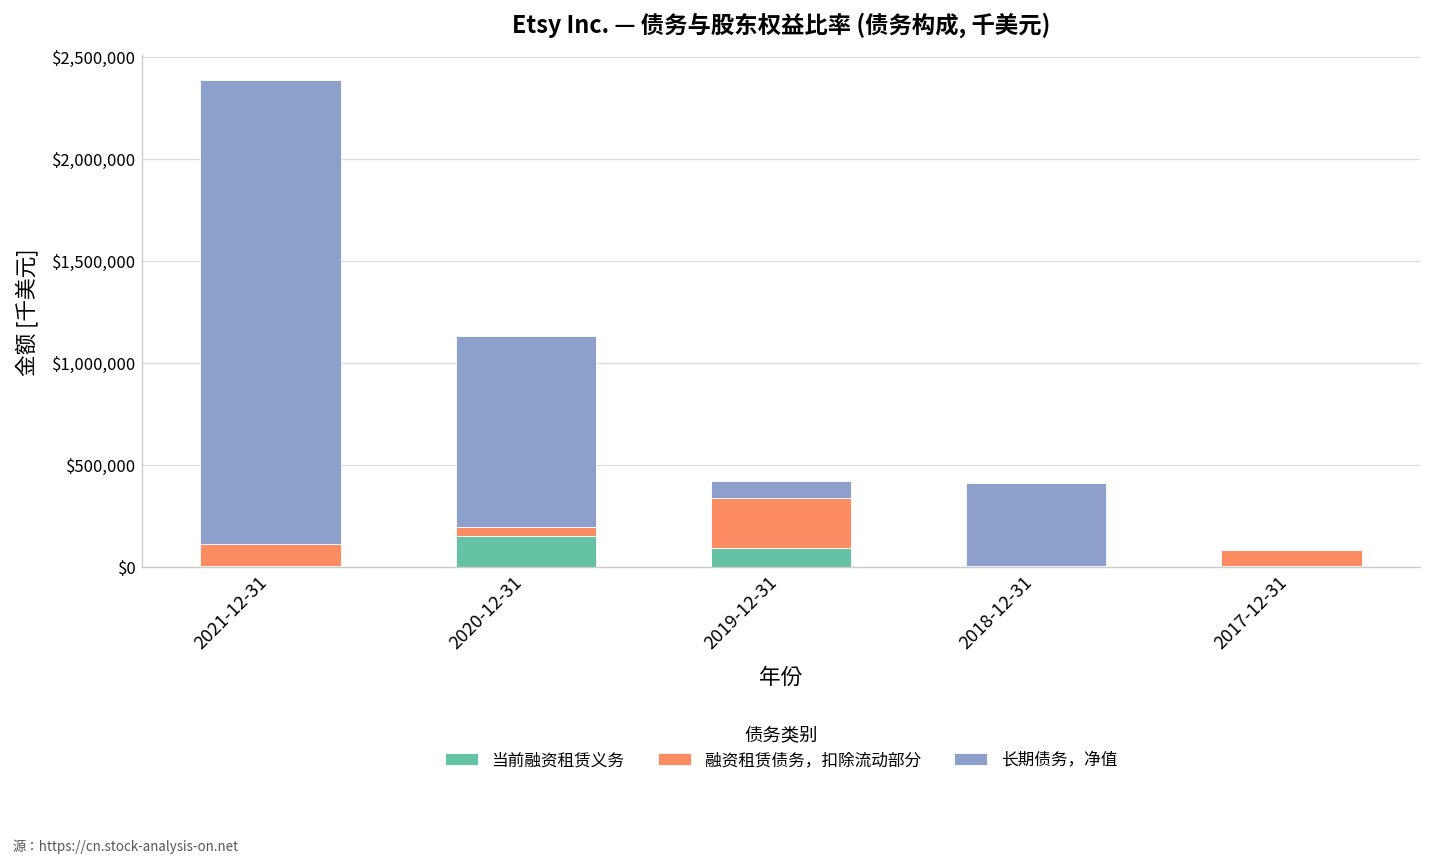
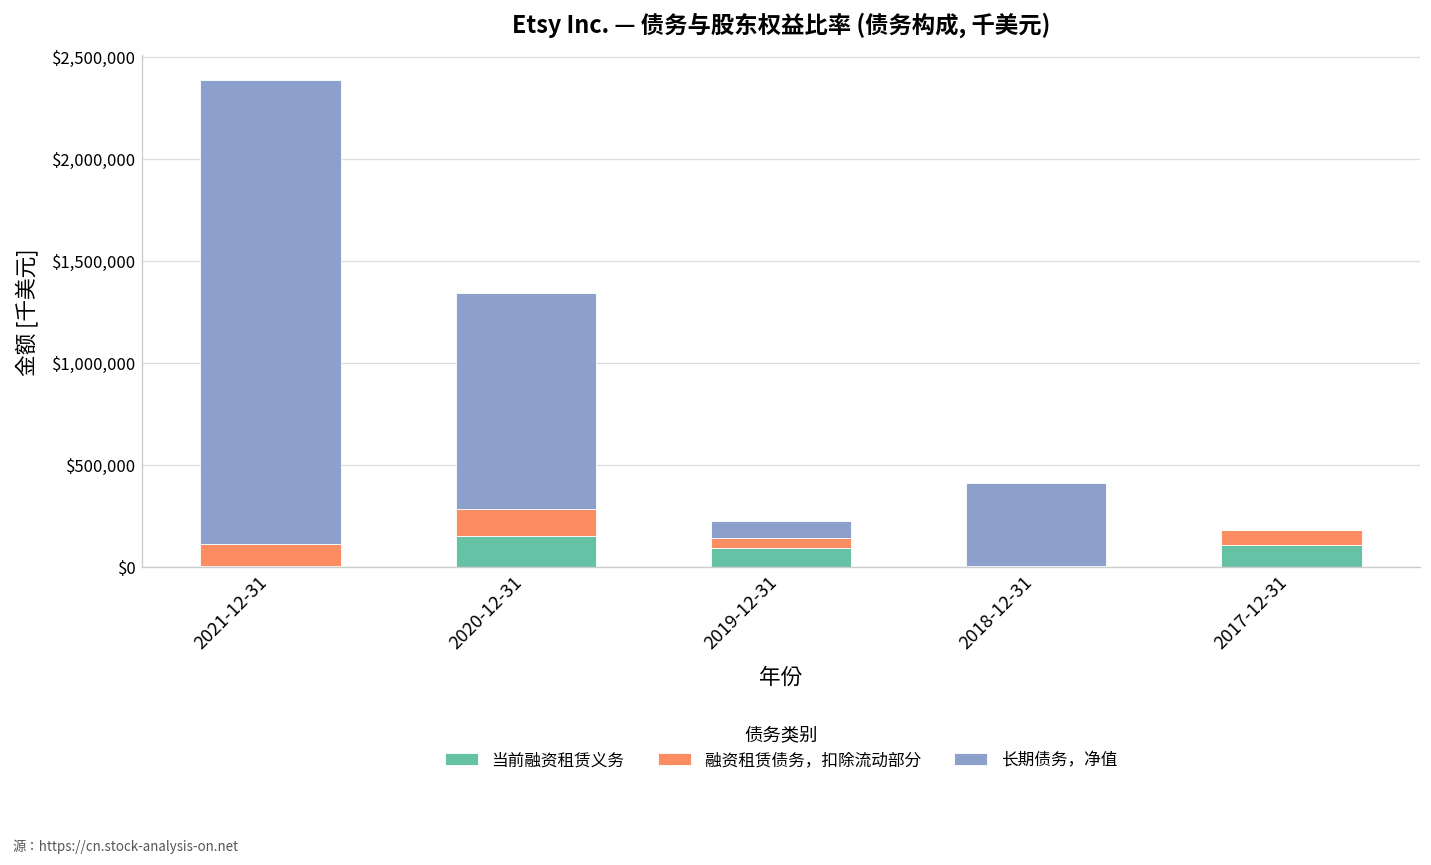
融资租赁债务，扣除流动部分, 2020-12-31: $40,000 -> $130,000
长期债务，净值, 2020-12-31: $940,000 -> $1,060,000
融资租赁债务，扣除流动部分, 2019-12-31: $250,000 -> $50,000
当前融资租赁义务, 2017-12-31: $10,000 -> $110,000
